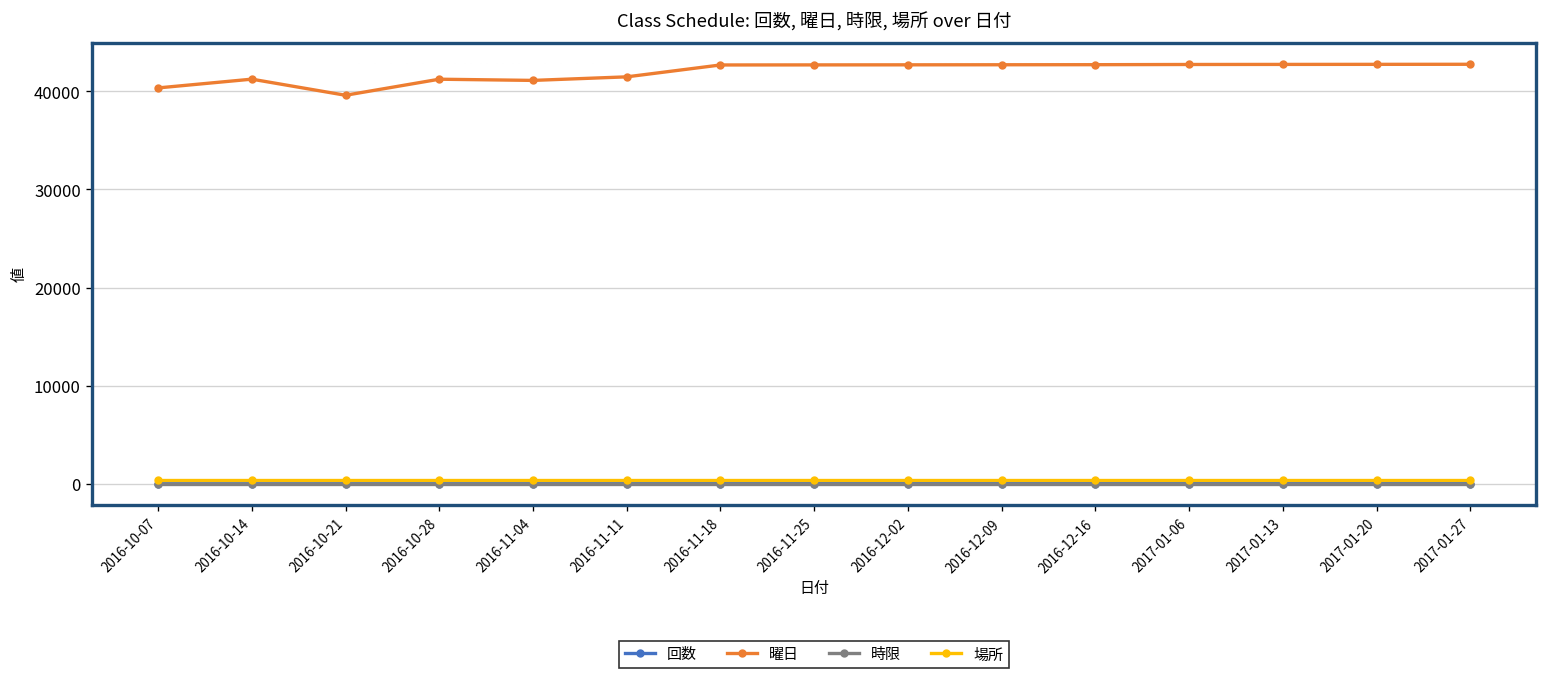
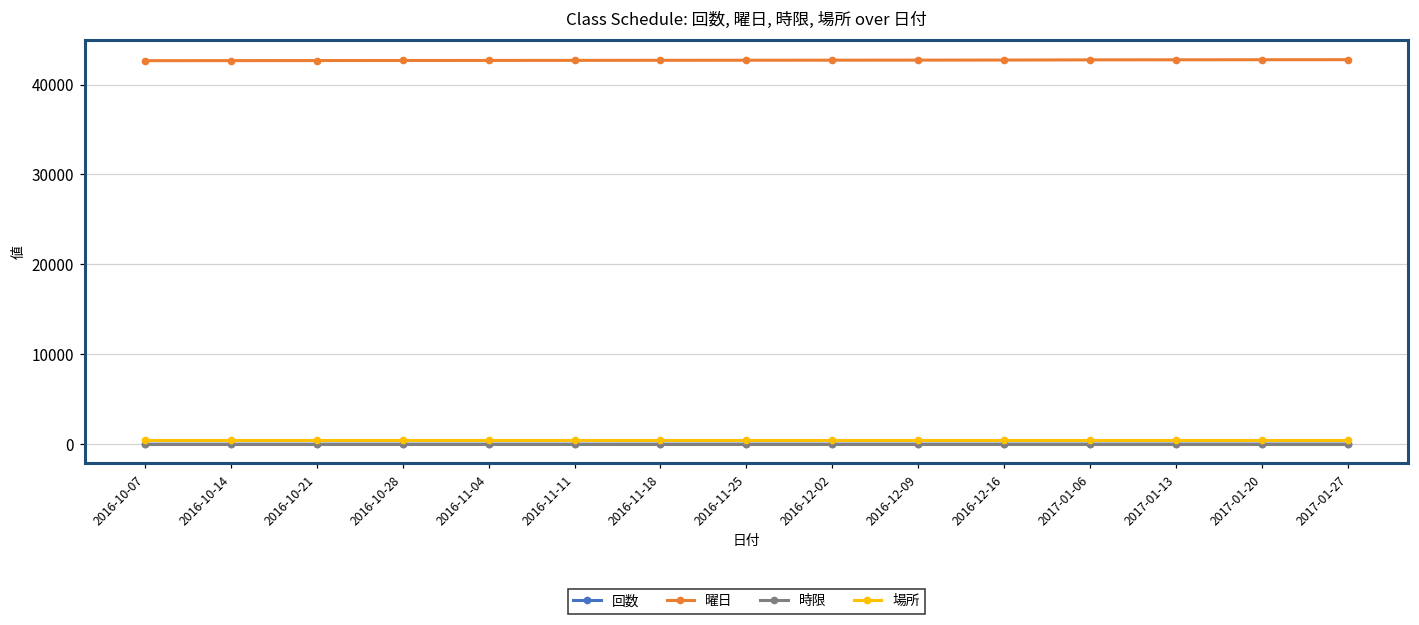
曜日, 2016-10-07: 40000 -> 43000
曜日, 2016-10-14: 41000 -> 43000
曜日, 2016-10-21: 40000 -> 43000
曜日, 2016-10-28: 41000 -> 43000
曜日, 2016-11-04: 41000 -> 43000
曜日, 2016-11-11: 41000 -> 43000
